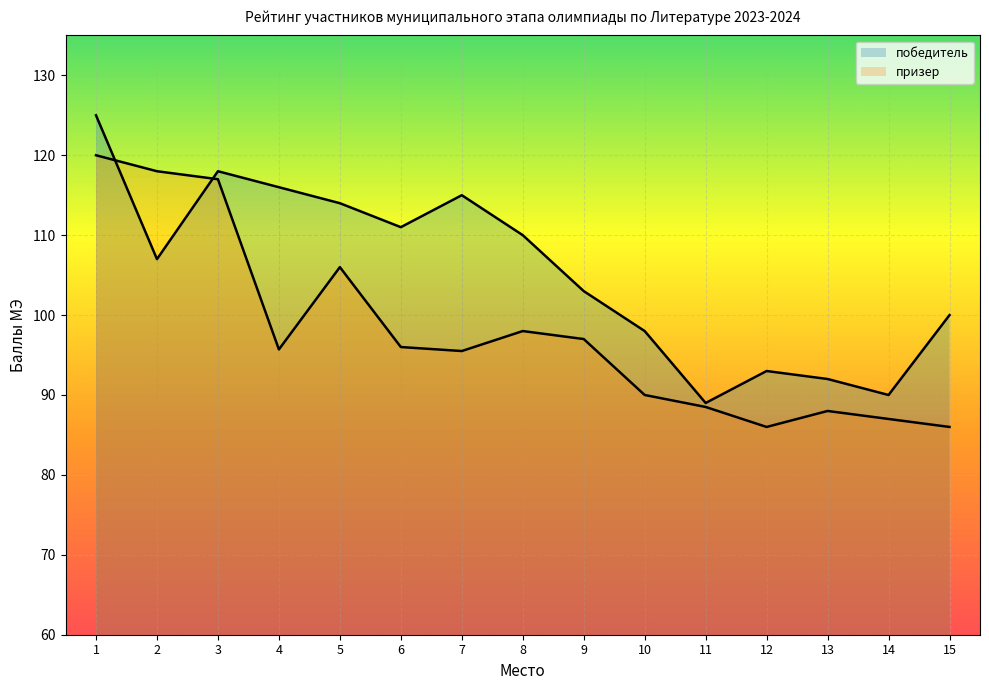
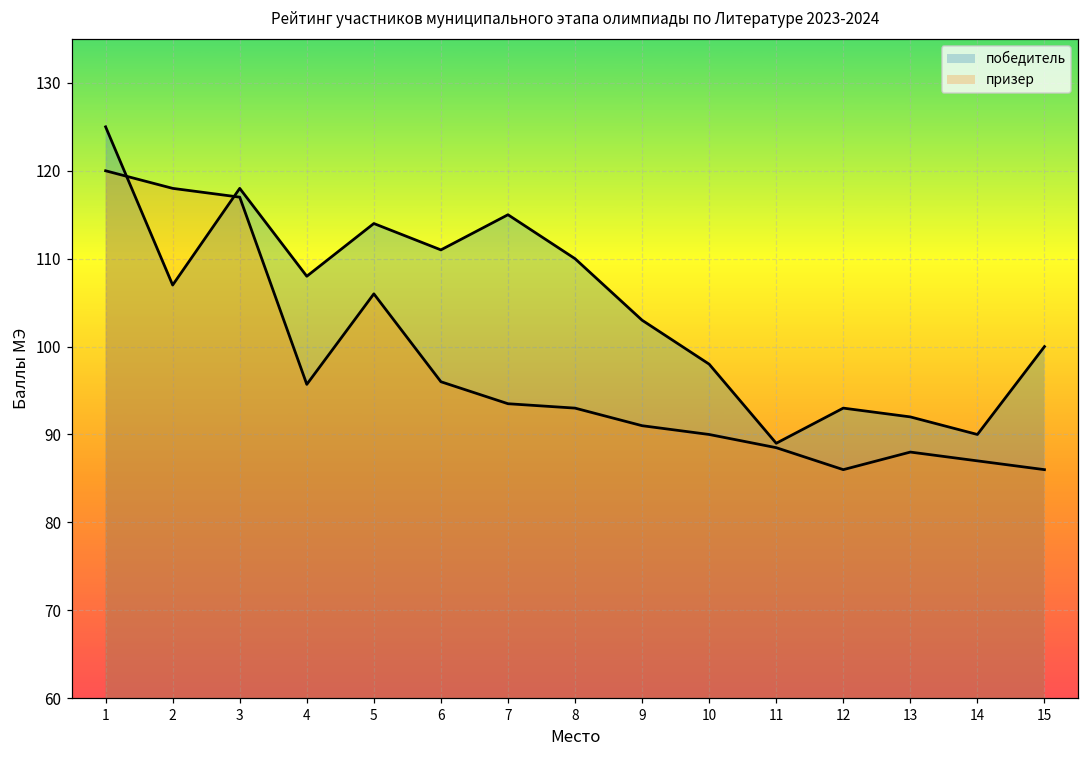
победитель, 4: 116 -> 108
призер, 7: 96 -> 94
призер, 8: 98 -> 93
призер, 9: 97 -> 91
